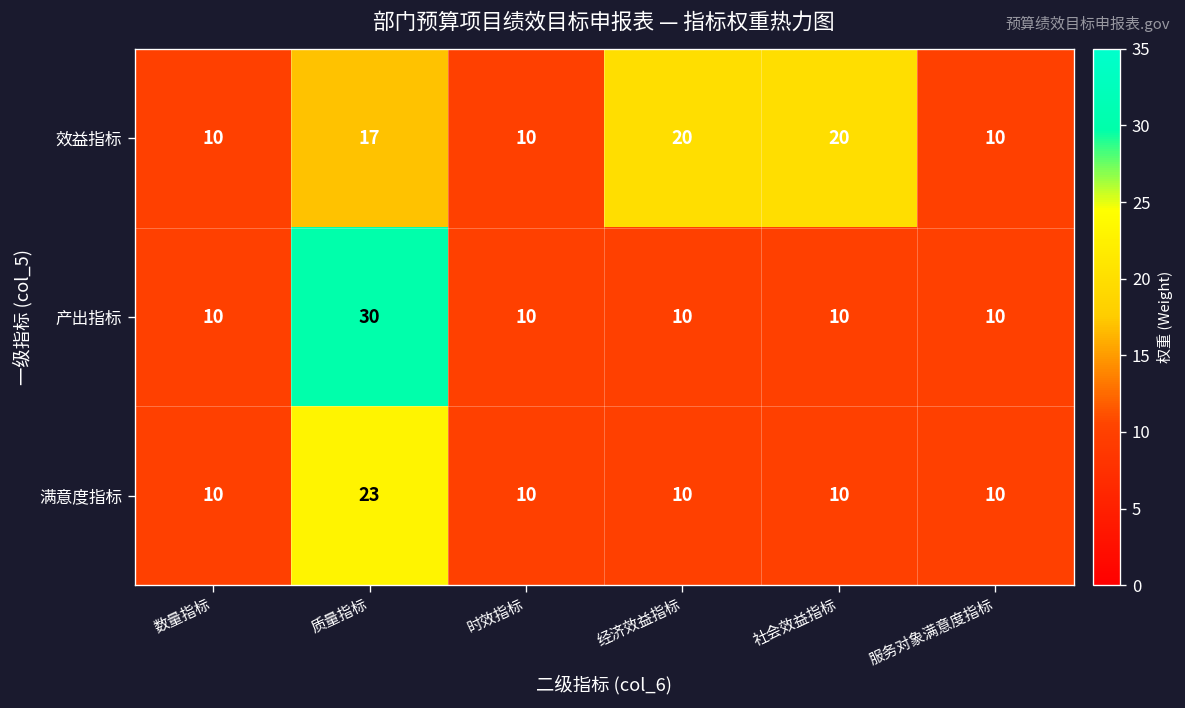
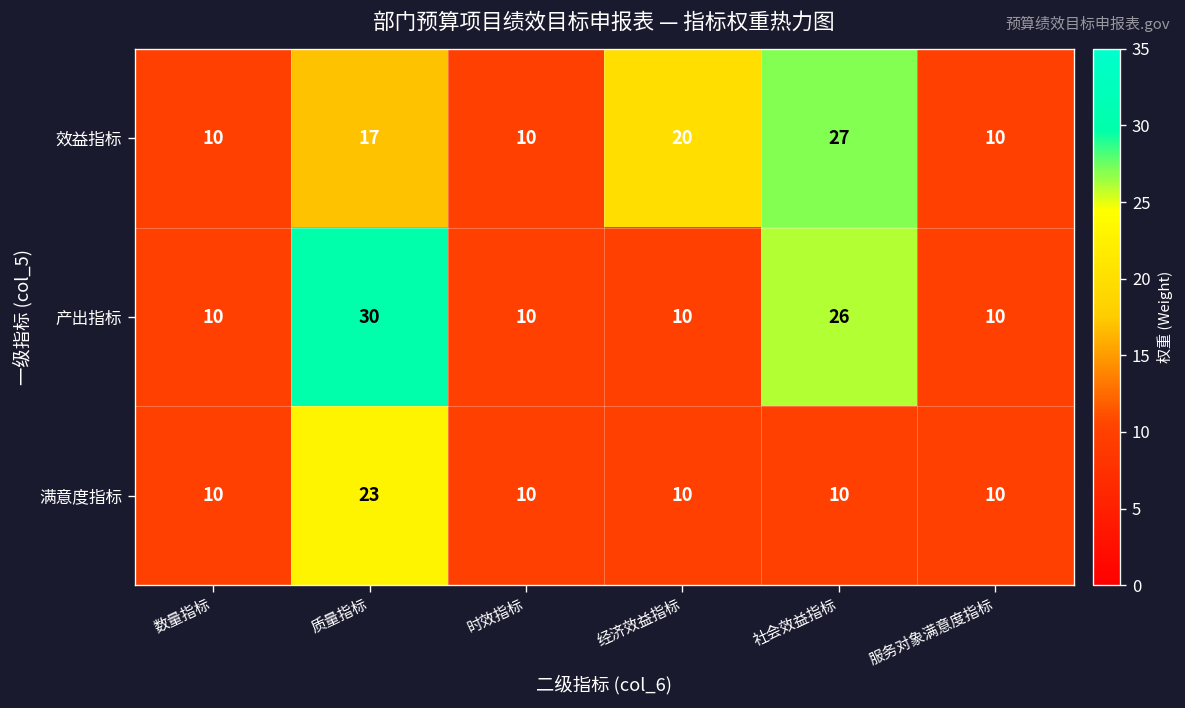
效益指标, 社会效益指标: 20 -> 27
产出指标, 社会效益指标: 10 -> 26
